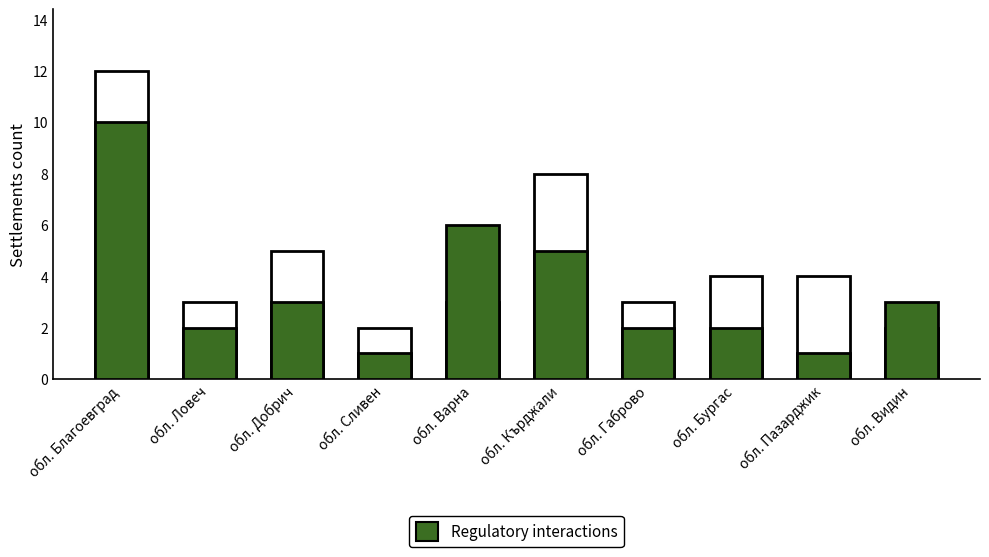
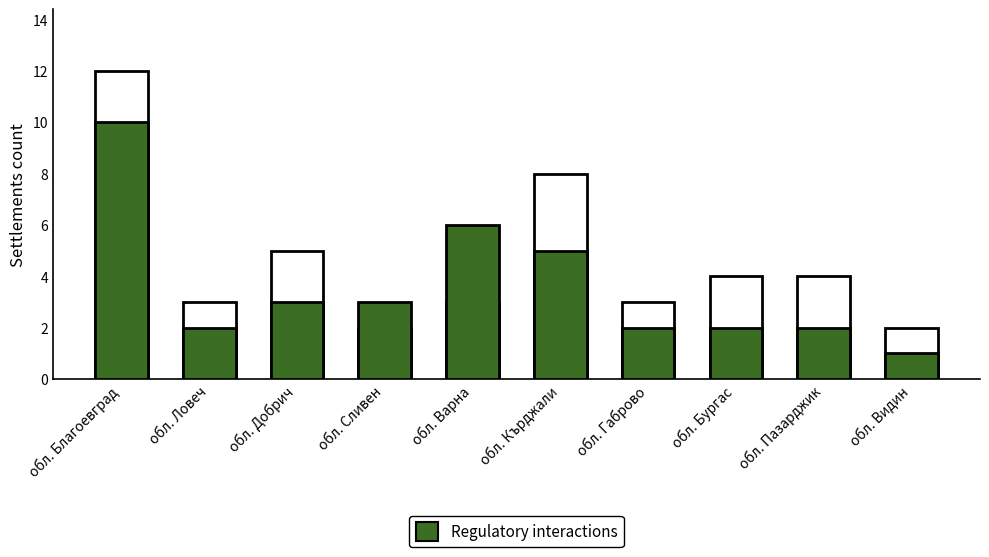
Regulatory interactions, обл. Сливен: 1 -> 3
Regulatory interactions, обл. Пазарджик: 1 -> 2
Regulatory interactions, обл. Видин: 3 -> 1
